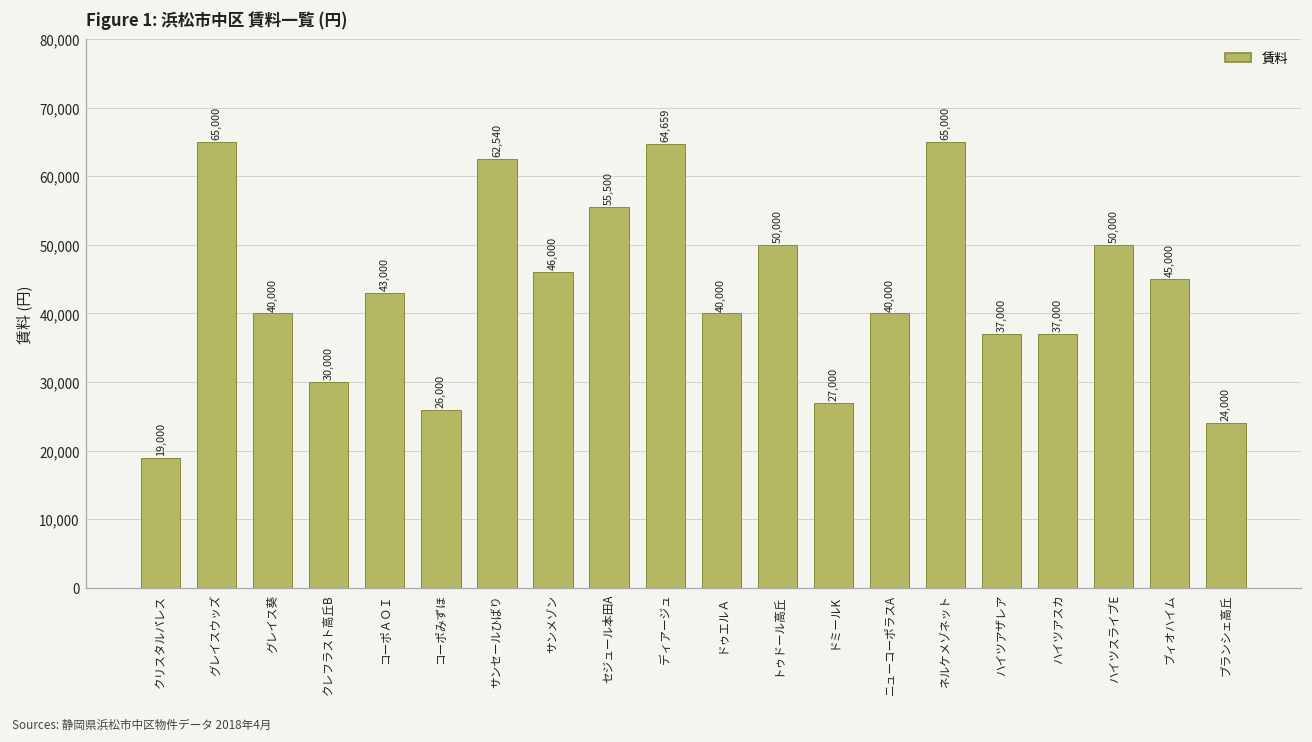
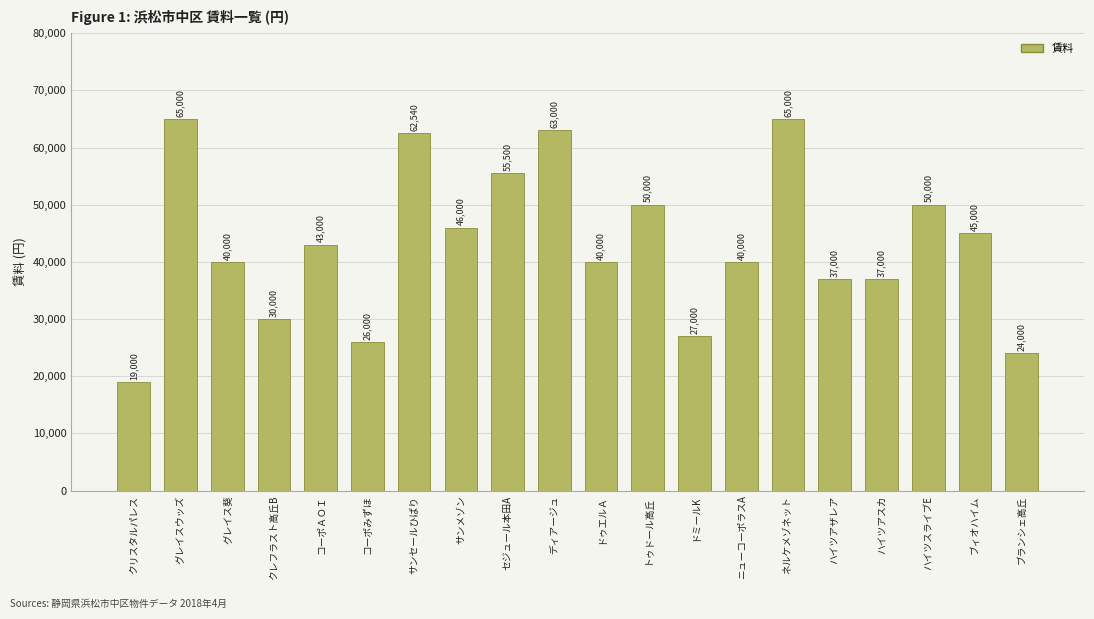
ディアージュ: 64,659 -> 63,000
